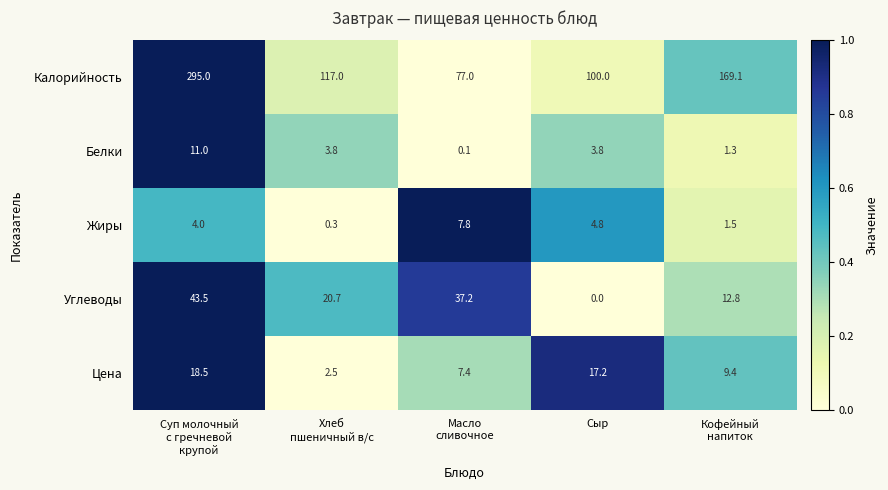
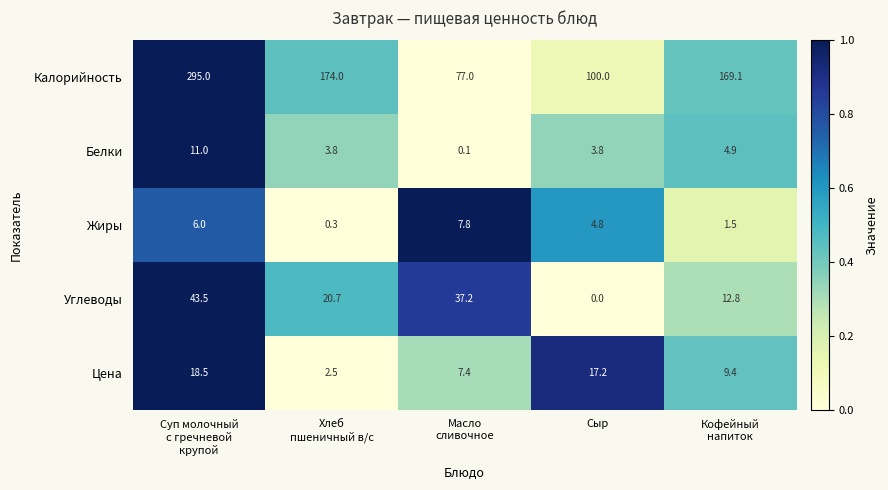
Калорийность, Хлеб пшеничный в/с: 117.0 -> 174.0
Белки, Кофейный напиток: 1.3 -> 4.9
Жиры, Суп молочный с гречневой крупой: 4.0 -> 6.0
